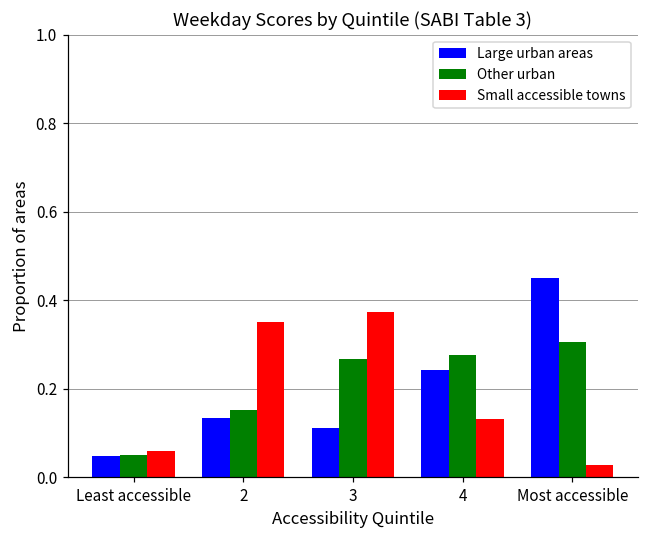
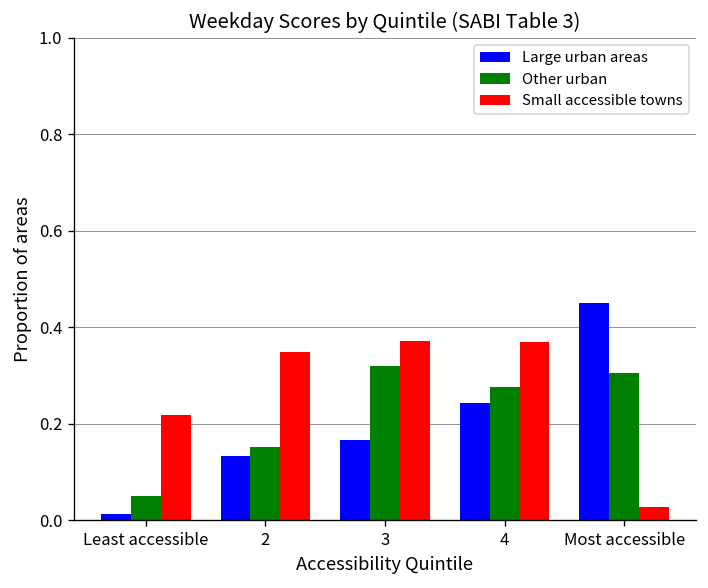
Large urban areas, Least accessible: 0.05 -> 0.01
Small accessible towns, Least accessible: 0.06 -> 0.22
Large urban areas, 3: 0.11 -> 0.17
Other urban, 3: 0.27 -> 0.32
Small accessible towns, 4: 0.13 -> 0.37
